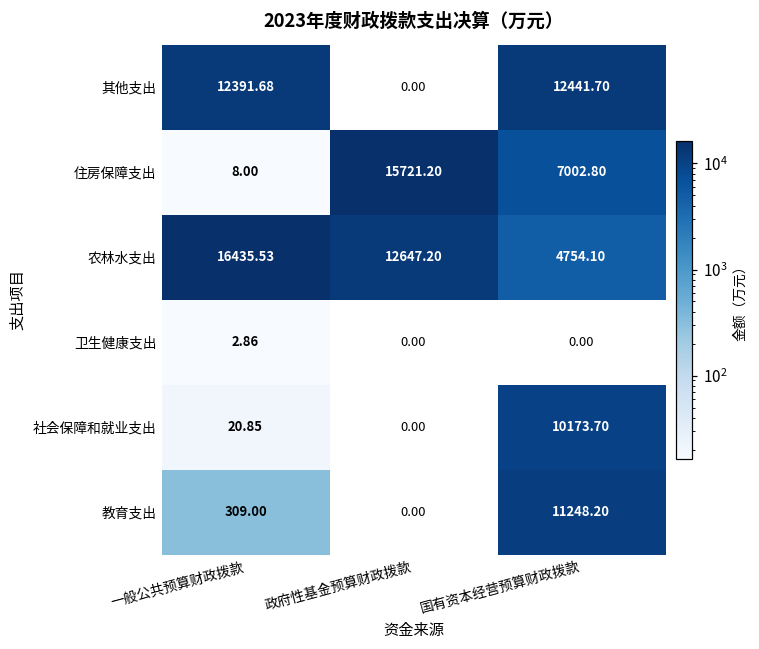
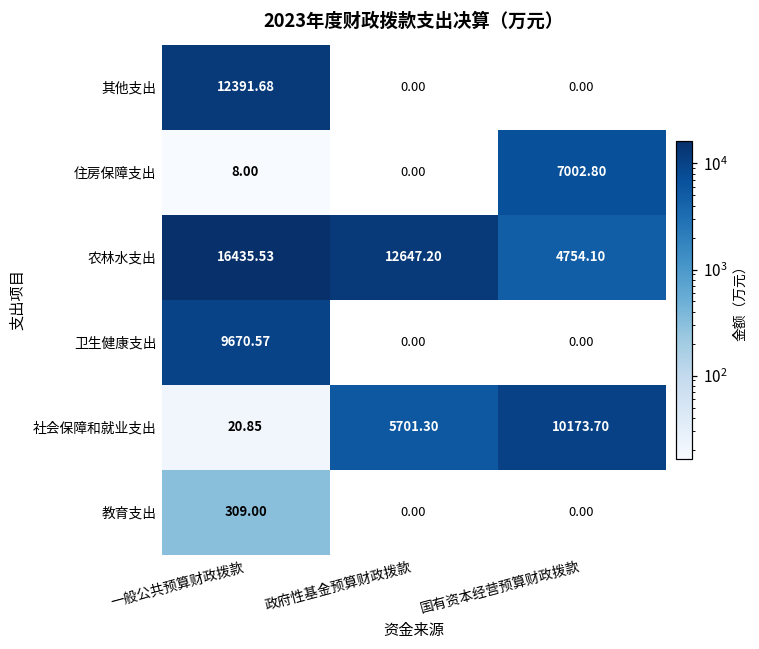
其他支出, 国有资本经营预算财政拨款: 12441.70 -> 0.00
住房保障支出, 政府性基金预算财政拨款: 15721.20 -> 0.00
卫生健康支出, 一般公共预算财政拨款: 2.86 -> 9670.57
社会保障和就业支出, 政府性基金预算财政拨款: 0.00 -> 5701.30
教育支出, 国有资本经营预算财政拨款: 11248.20 -> 0.00
